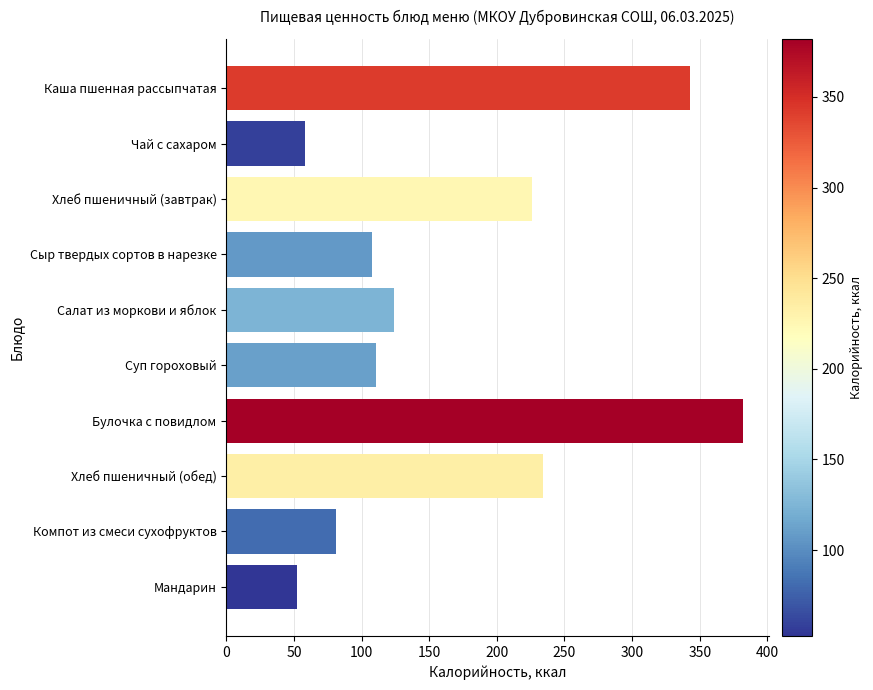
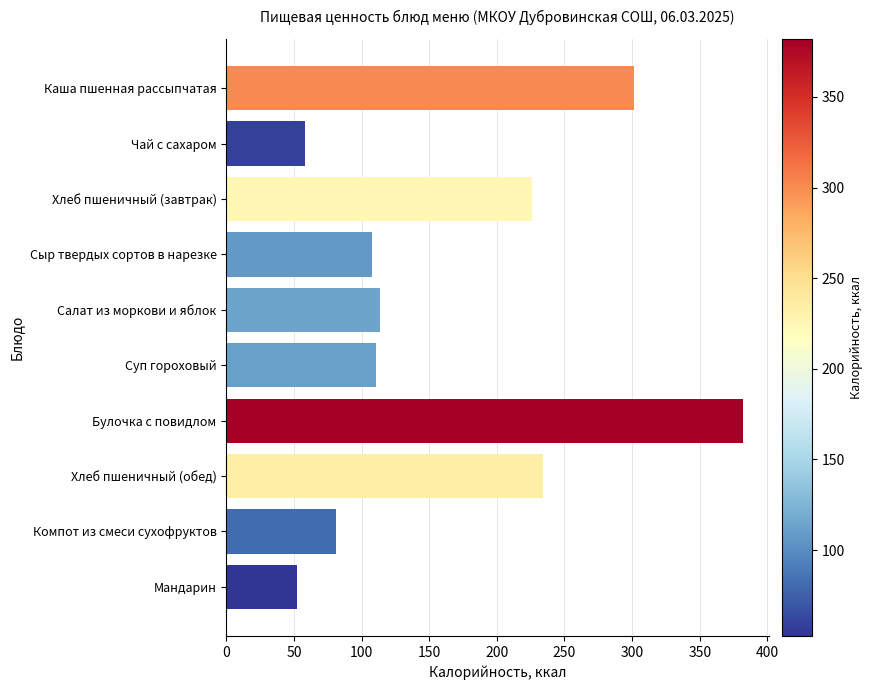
Каша пшенная рассыпчатая: 343 -> 301
Салат из моркови и яблок: 124 -> 113
